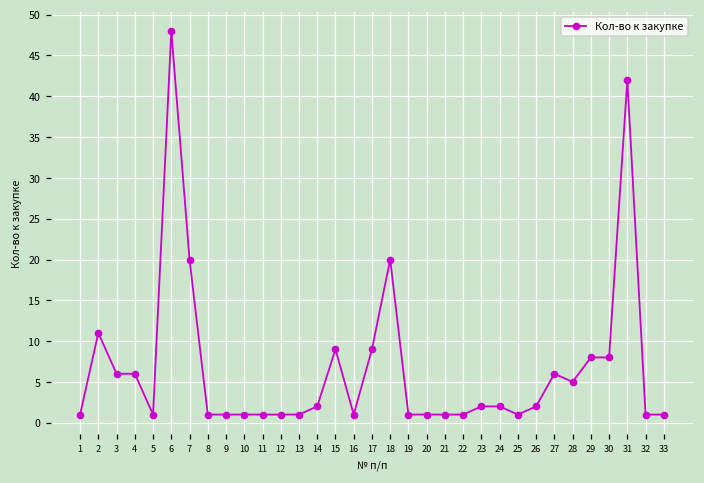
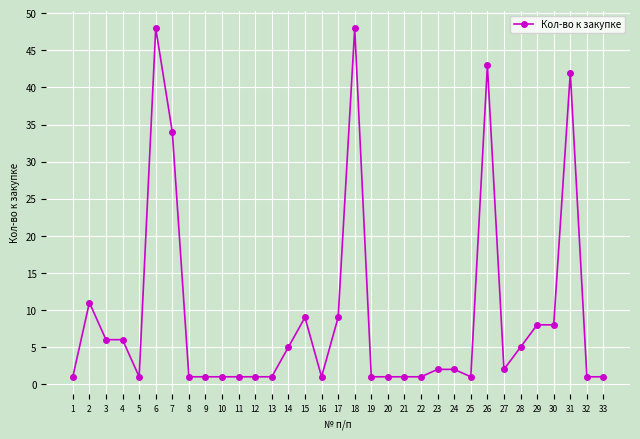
7: 20 -> 34
14: 2 -> 5
18: 20 -> 48
26: 2 -> 43
27: 6 -> 2
